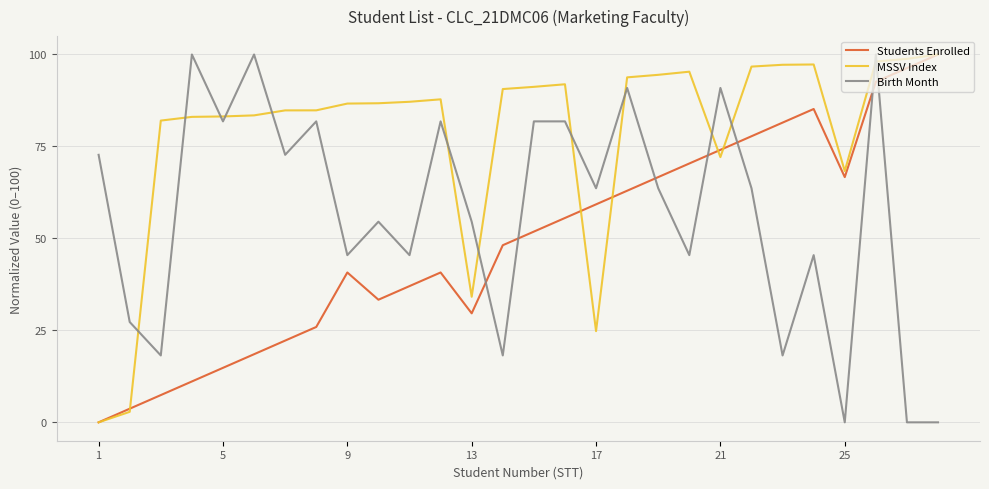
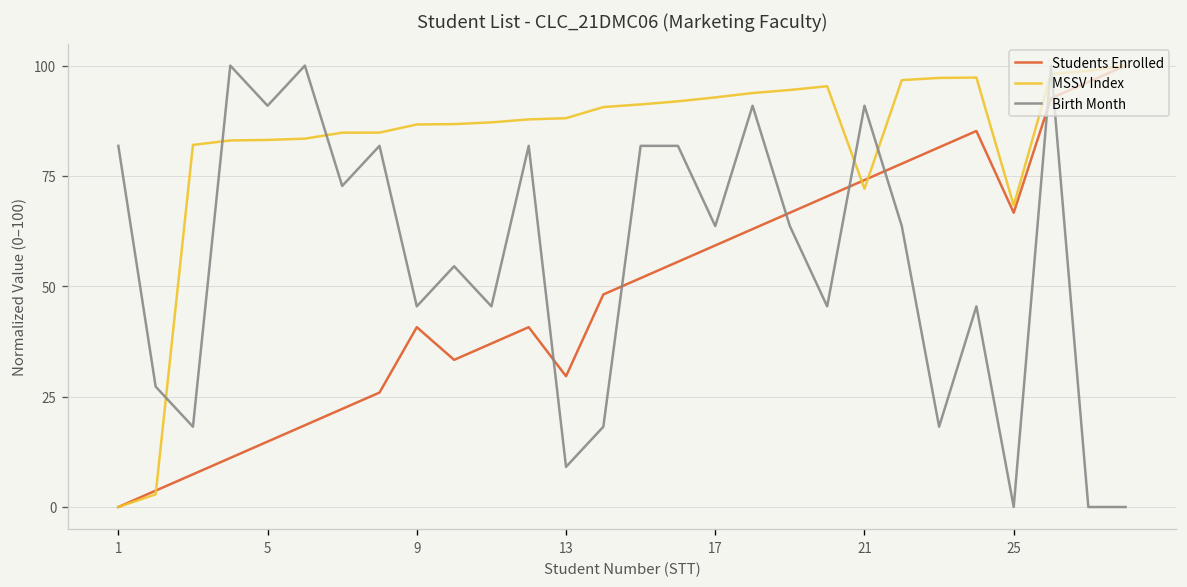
Birth Month, 1: 73 -> 82
Birth Month, 5: 82 -> 91
MSSV Index, 13: 34 -> 88
Birth Month, 13: 55 -> 9
MSSV Index, 17: 25 -> 93
